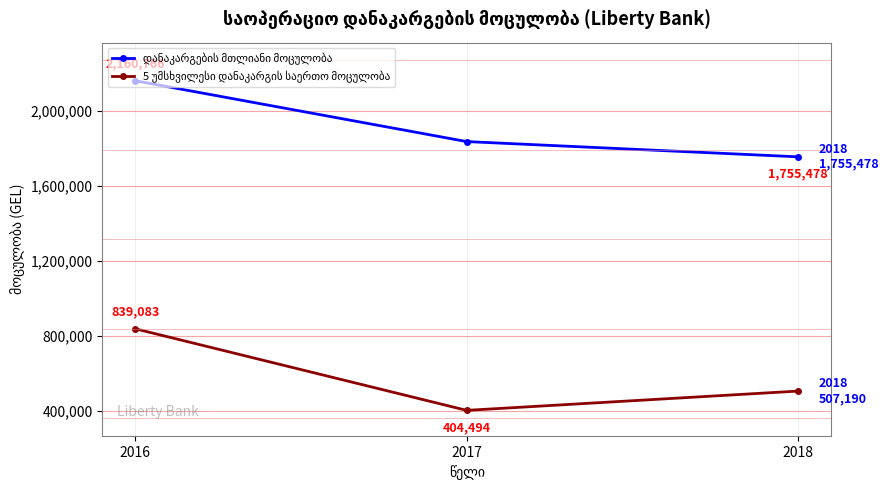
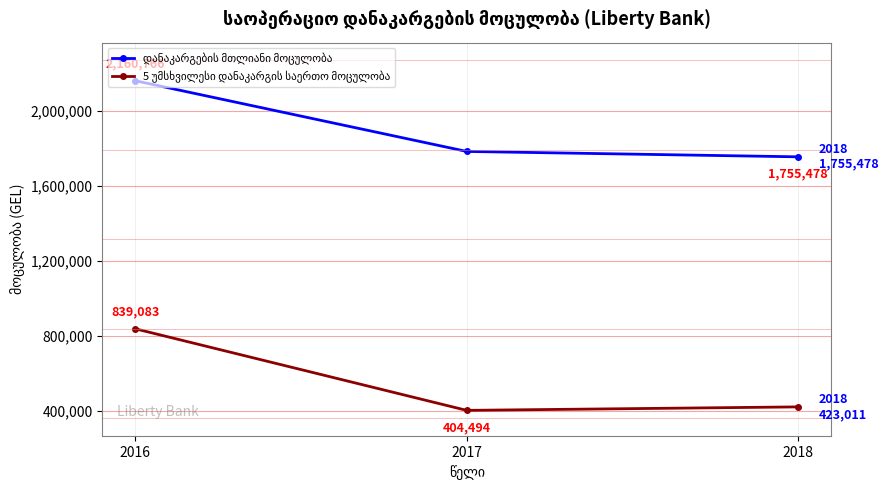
დანაკარგების მთლიანი მოცულობა, 2017: 1,840,000 -> 1,780,000
5 უმსხვილესი დანაკარგის საერთო მოცულობა, 2018: 507,190 -> 423,011
